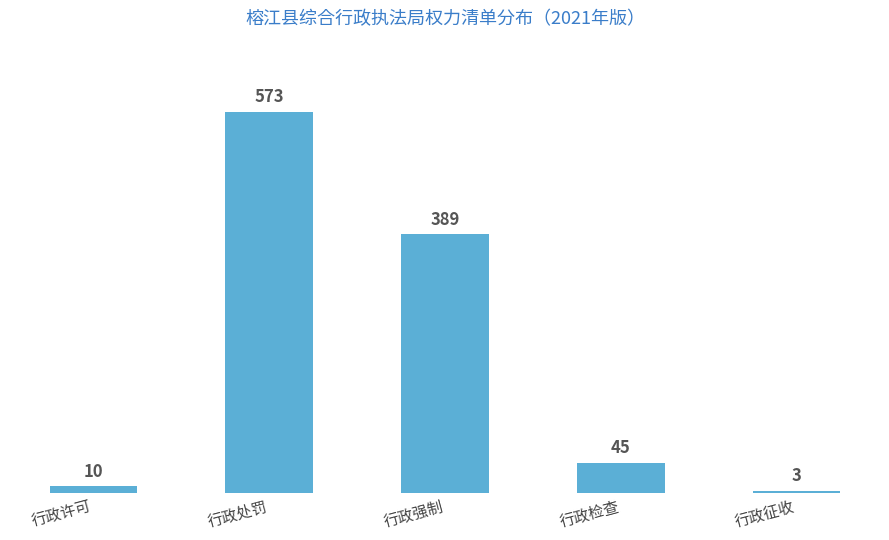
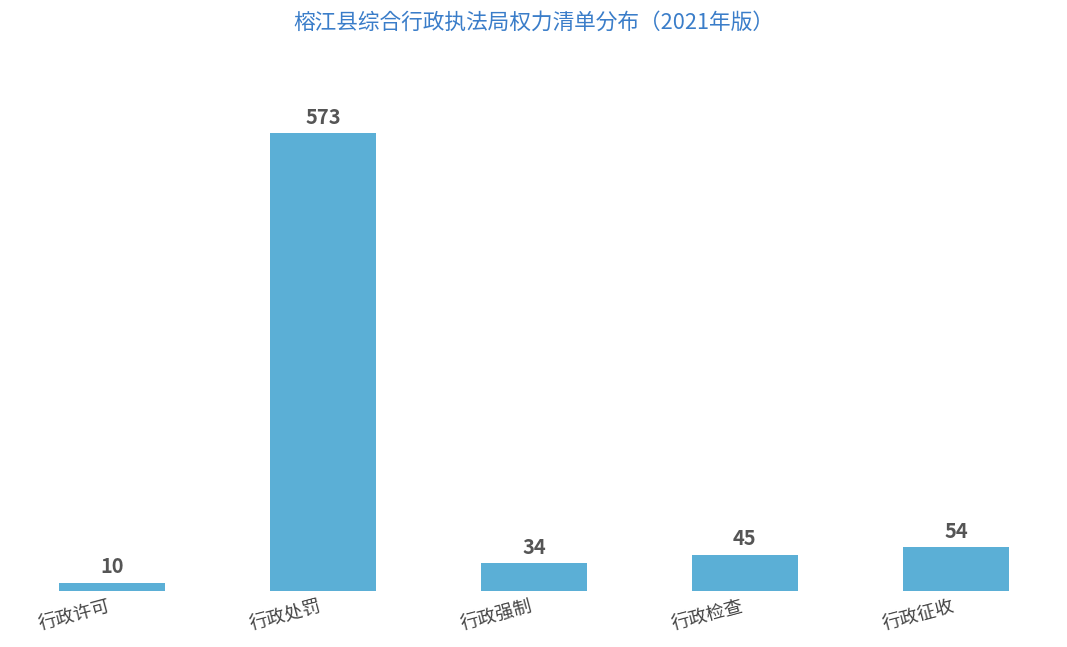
行政强制: 389 -> 34
行政征收: 3 -> 54
